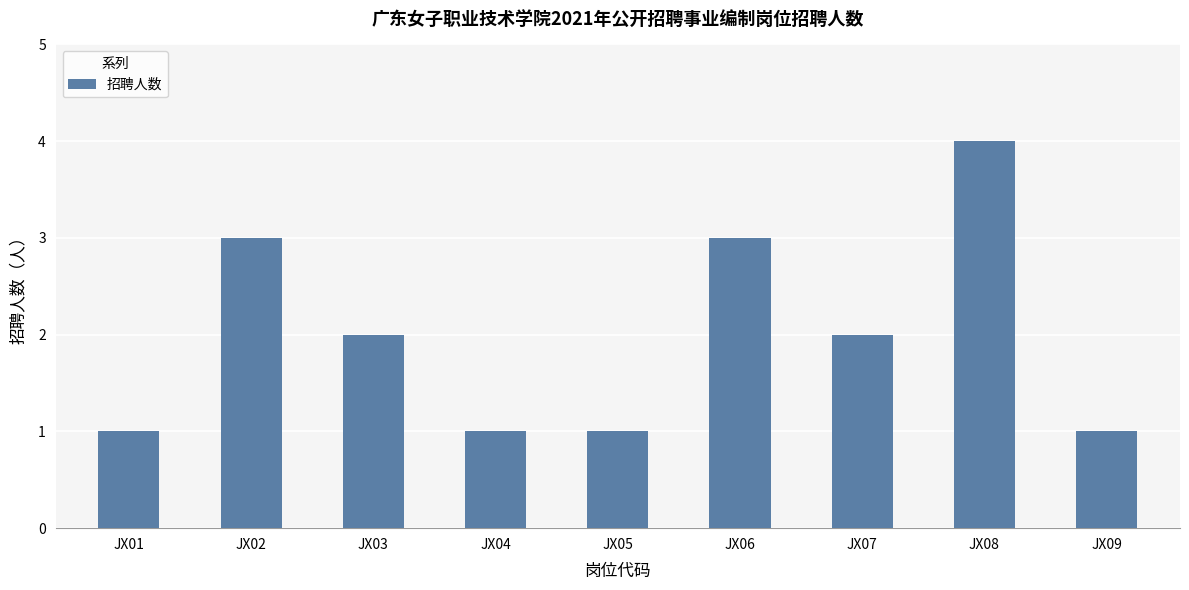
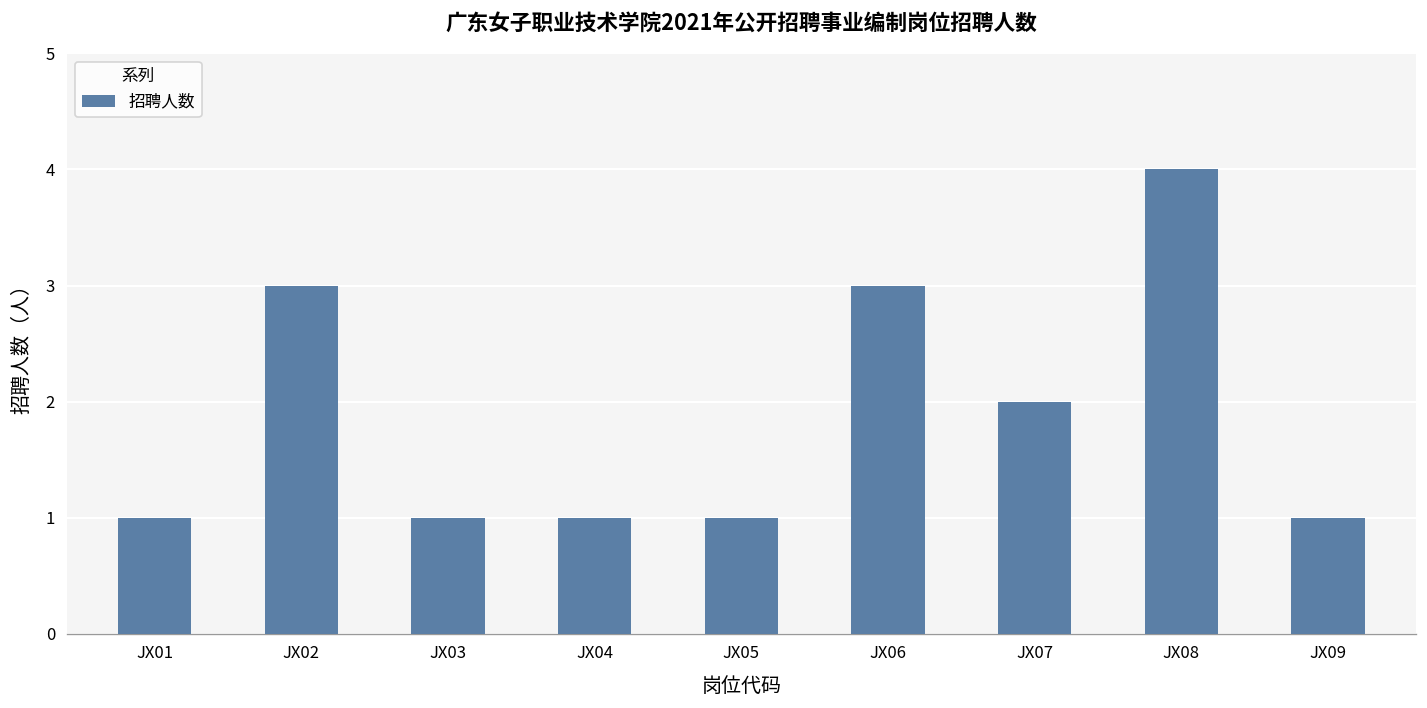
JX03: 2 -> 1
